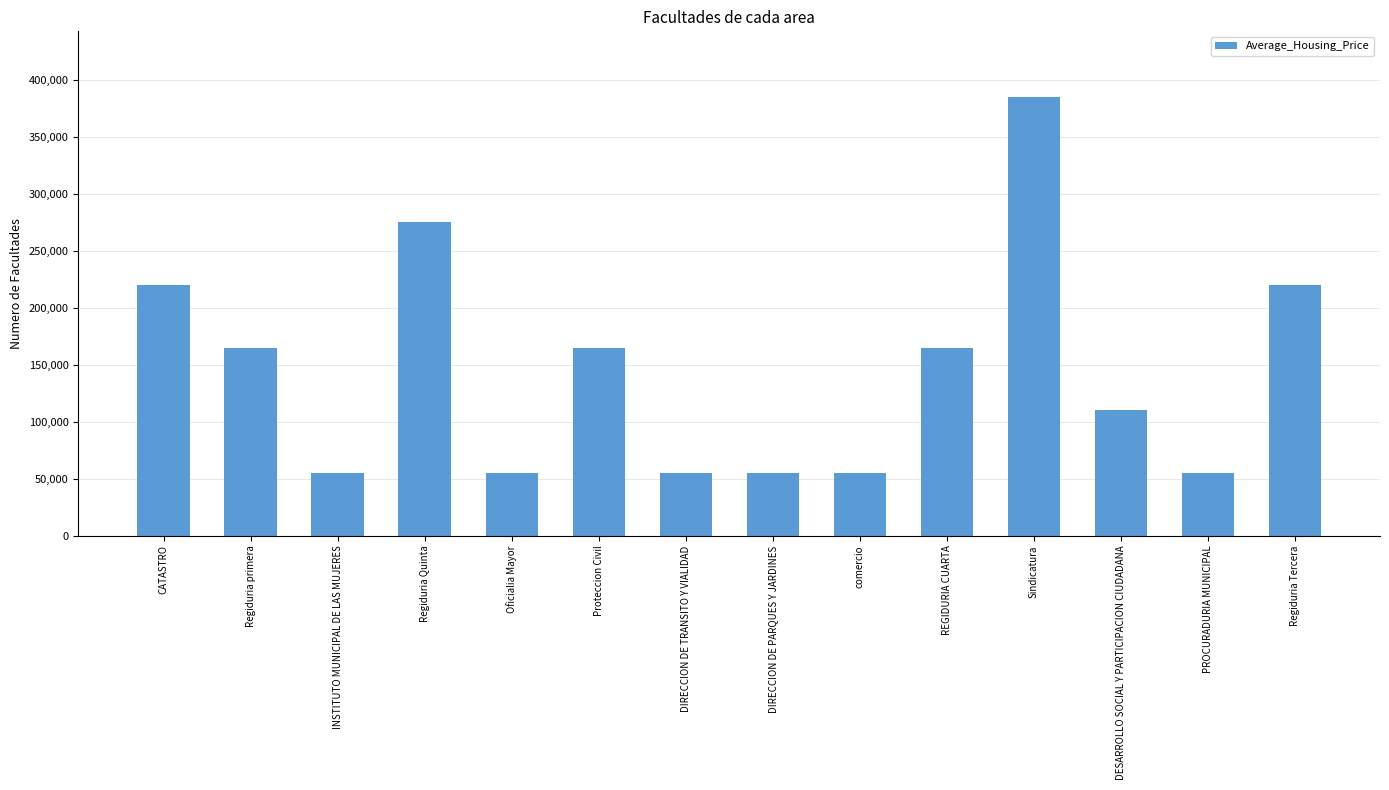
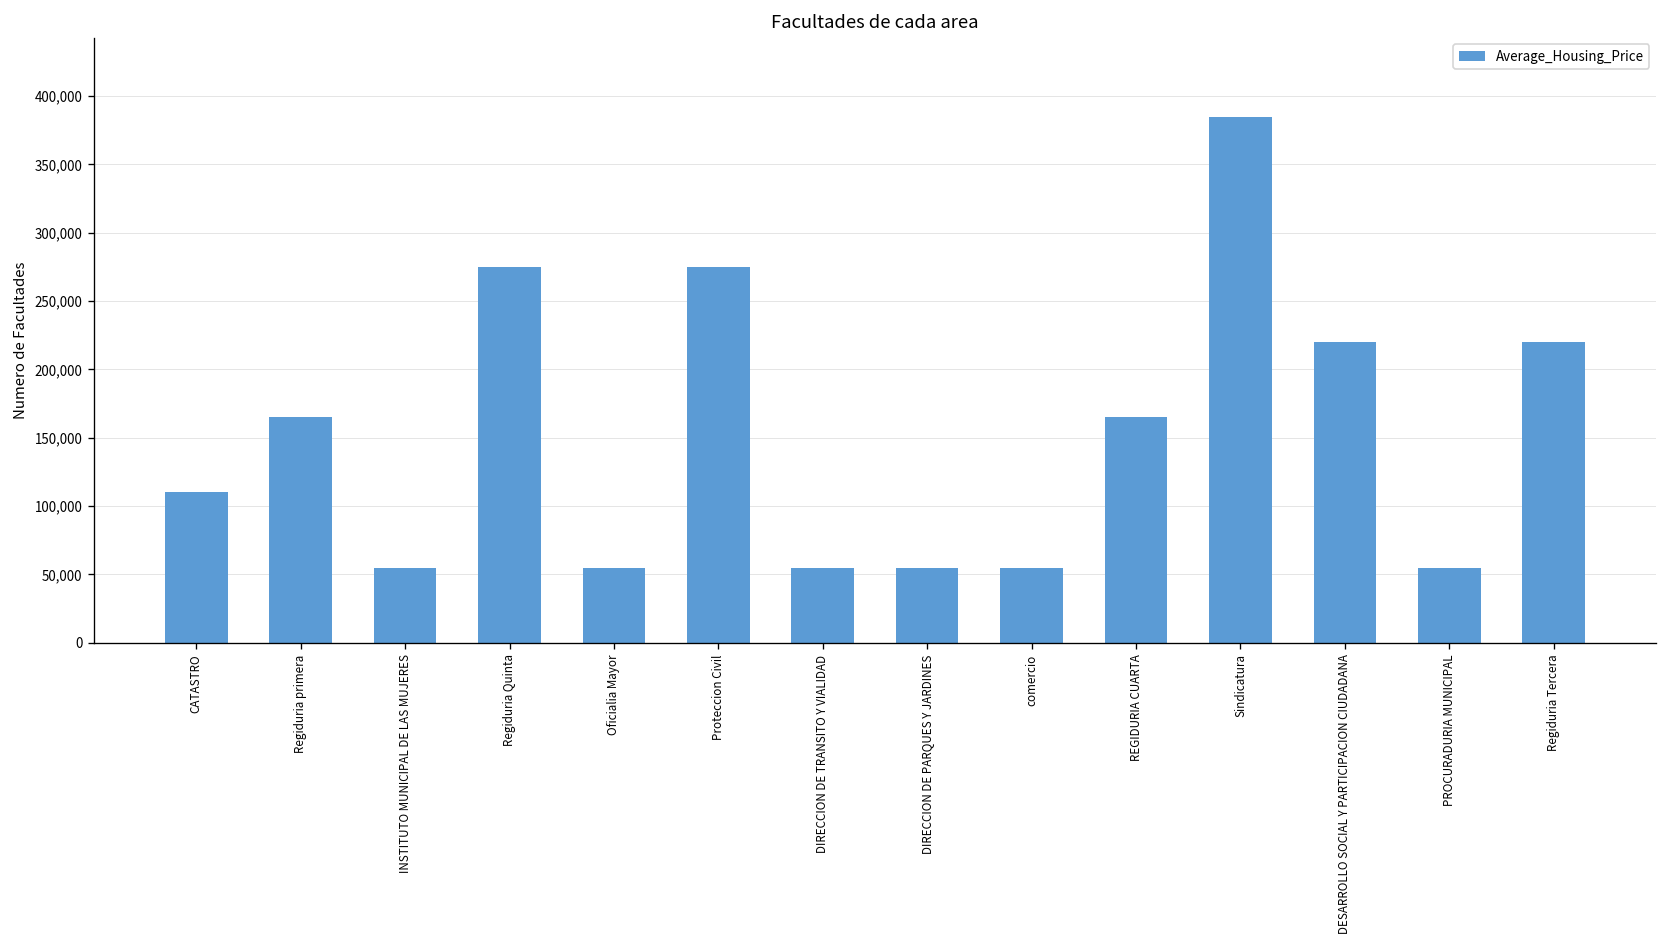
CATASTRO: 220,000 -> 110,000
Proteccion Civil: 165,000 -> 275,000
DESARROLLO SOCIAL Y PARTICIPACION CIUDADANA: 110,000 -> 220,000
